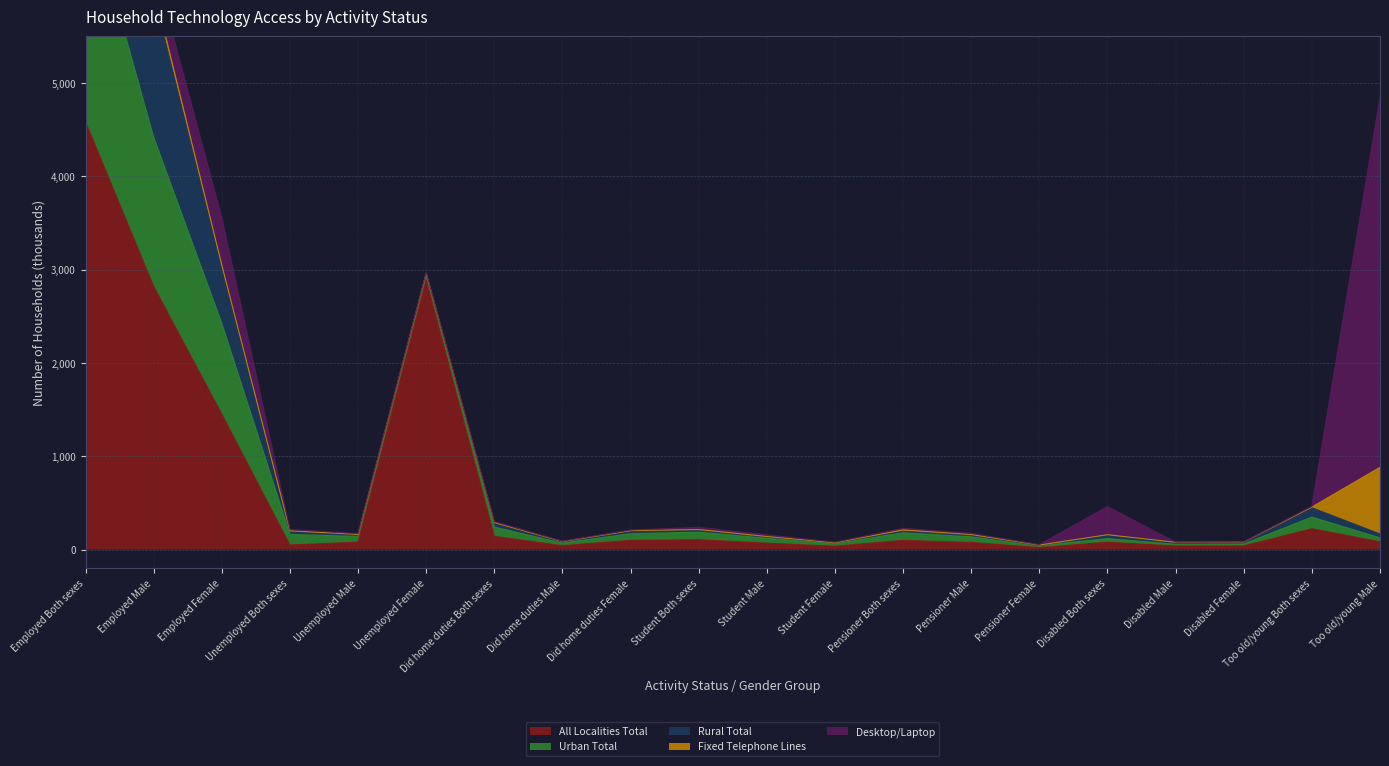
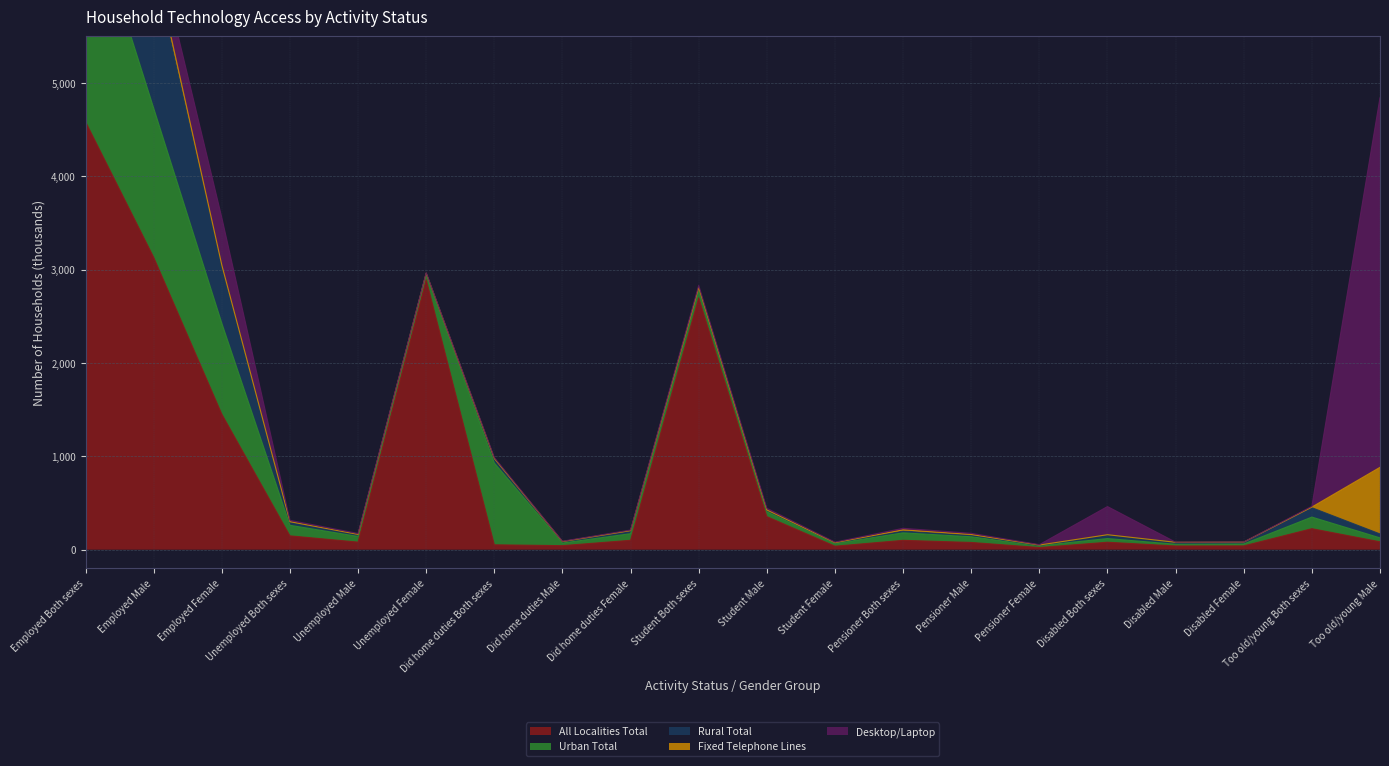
All Localities Total, Employed Male: 2,800 -> 3,100
All Localities Total, Unemployed Both sexes: 50 -> 150
All Localities Total, Did home duties Both sexes: 140 -> 50
Urban Total, Did home duties Both sexes: 100 -> 900
All Localities Total, Student Both sexes: 100 -> 2,700
All Localities Total, Student Male: 100 -> 400
